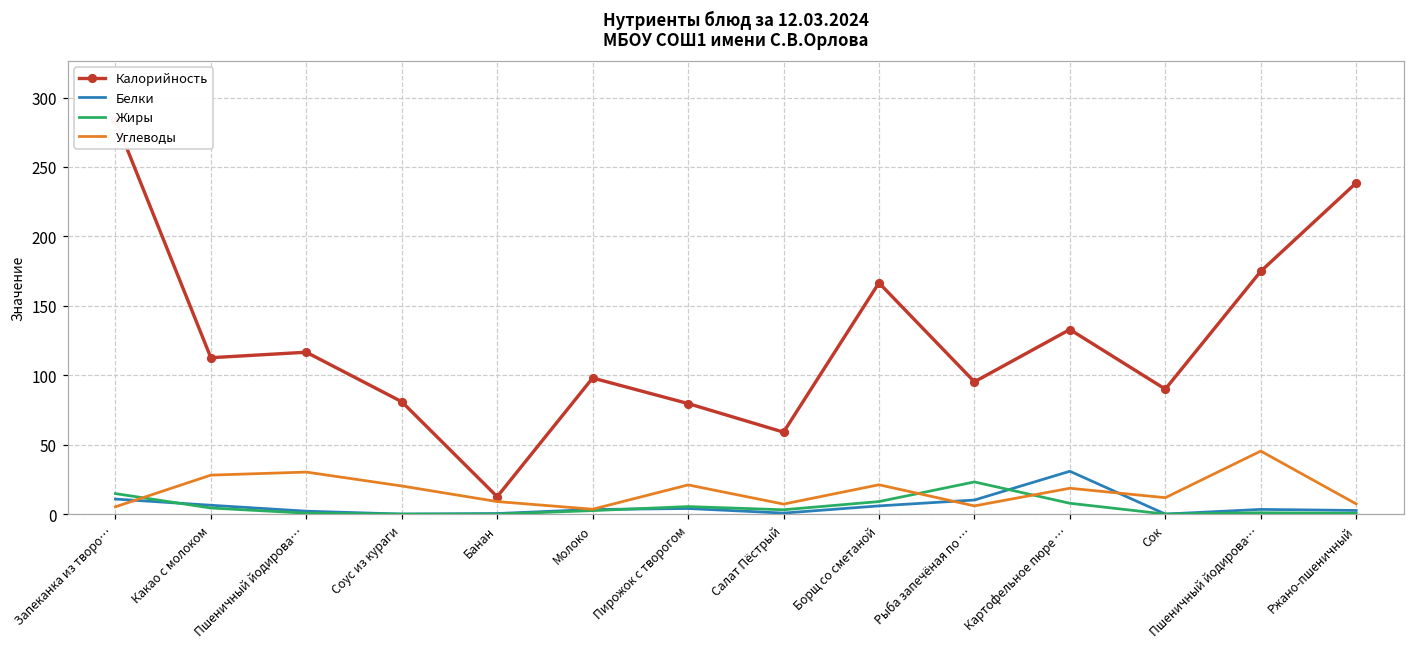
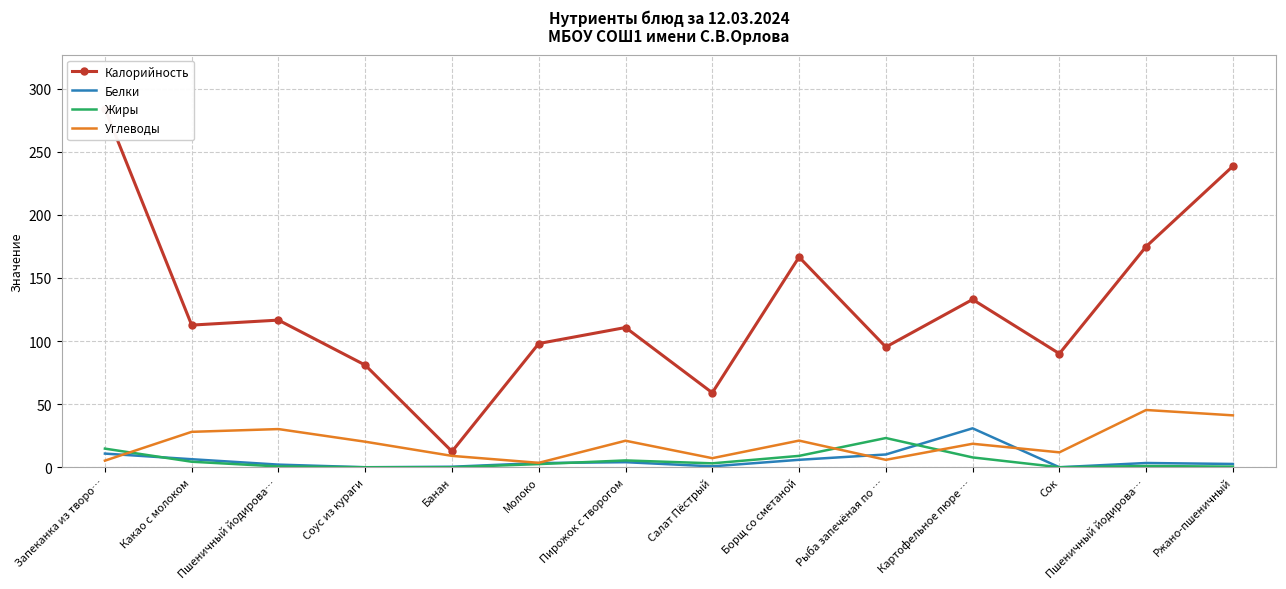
Калорийность, Пирожок с творогом: 80 -> 111
Углеводы, Ржано-пшеничный: 7 -> 41
